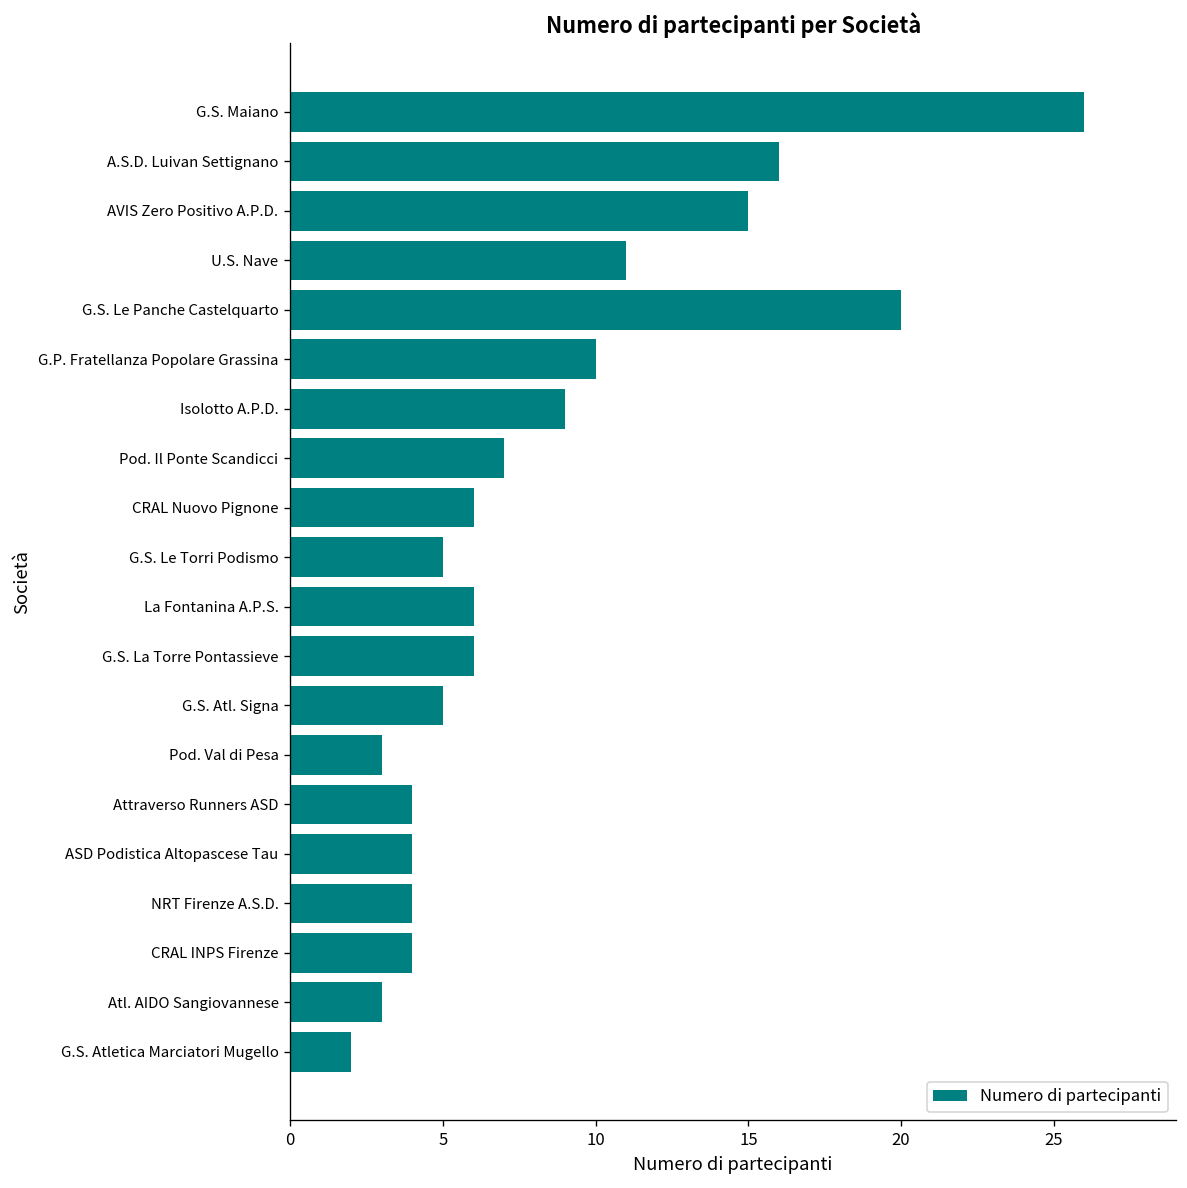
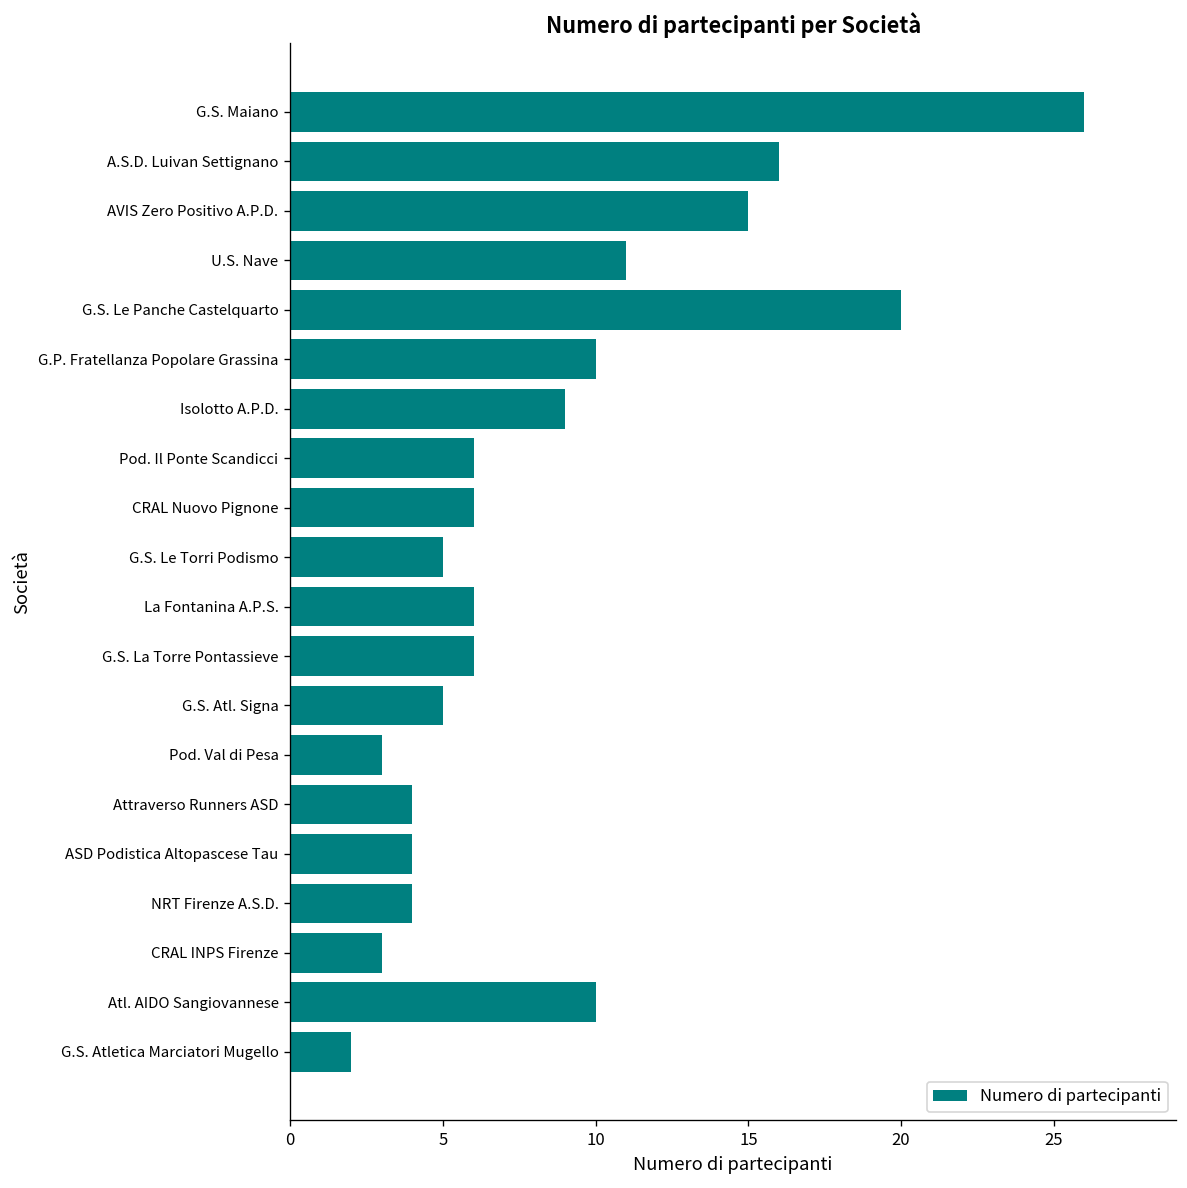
Pod. Il Ponte Scandicci: 7 -> 6
CRAL INPS Firenze: 4 -> 3
Atl. AIDO Sangiovannese: 3 -> 10
